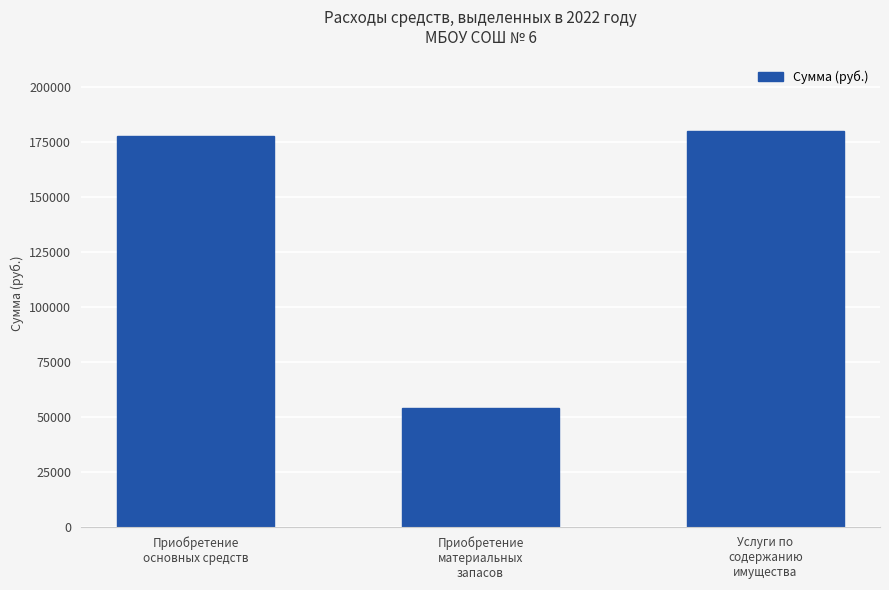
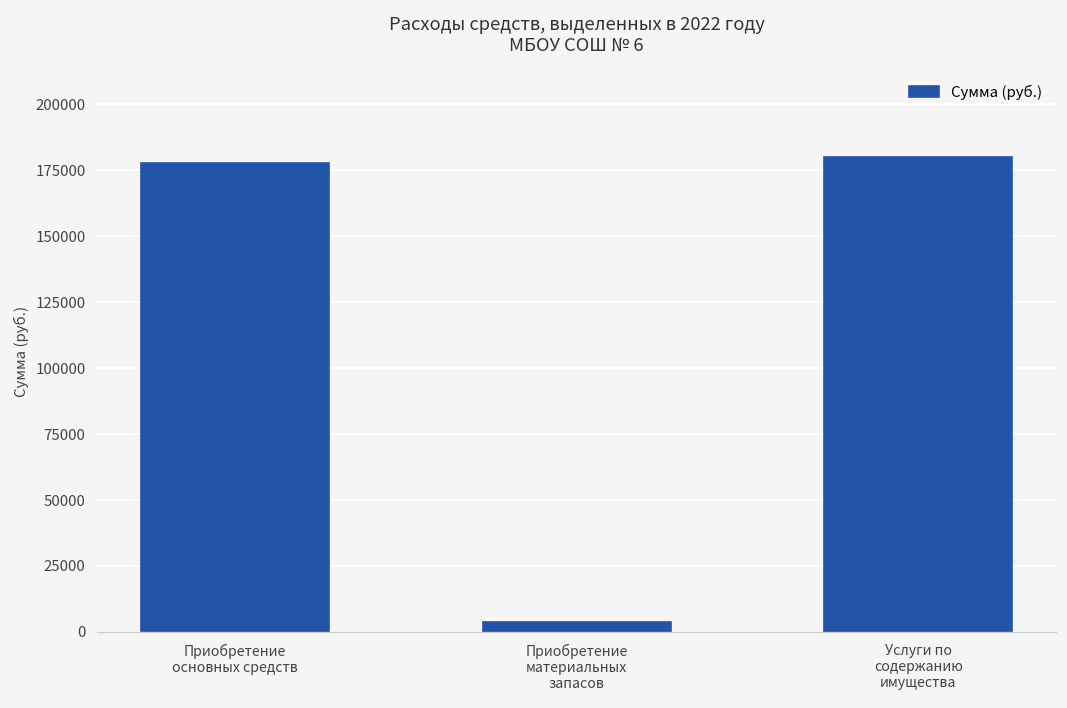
Приобретение материальных запасов: 54000 -> 4000
